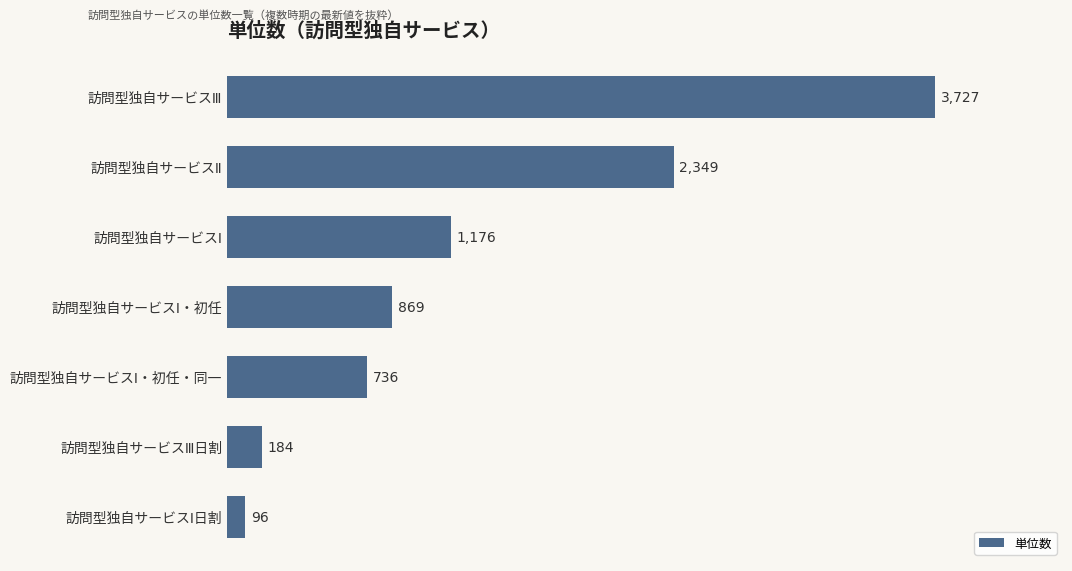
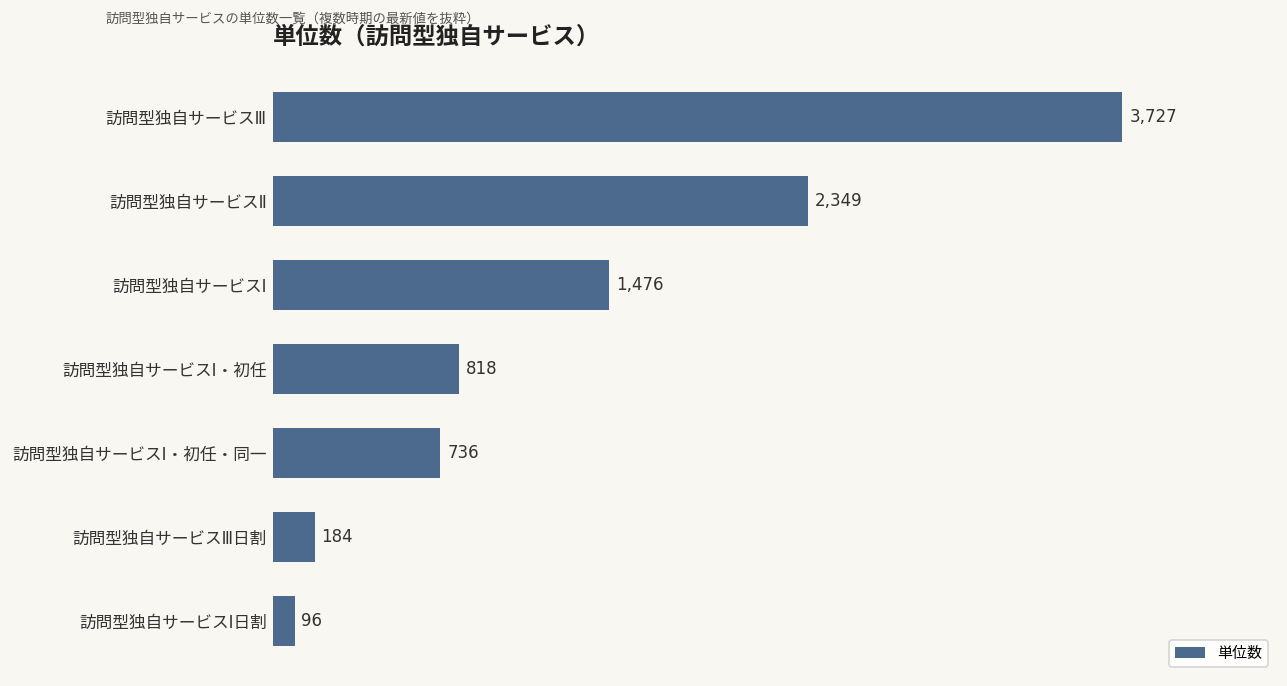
訪問型独自サービスⅠ: 1,176 -> 1,476
訪問型独自サービスⅠ・初任: 869 -> 818
